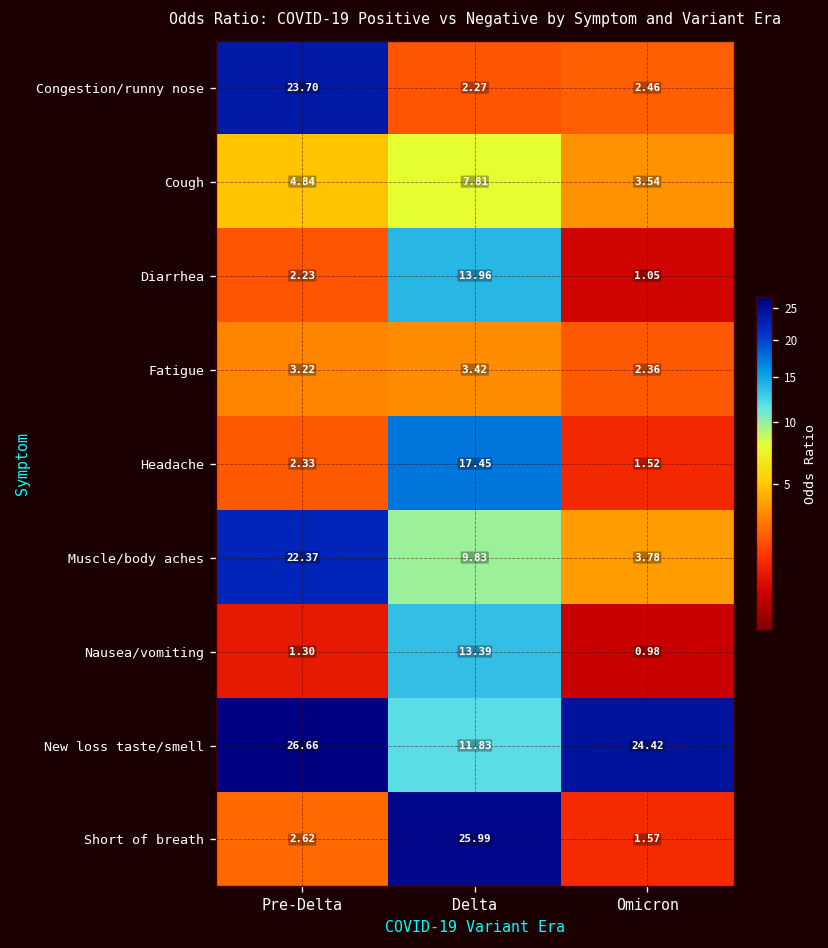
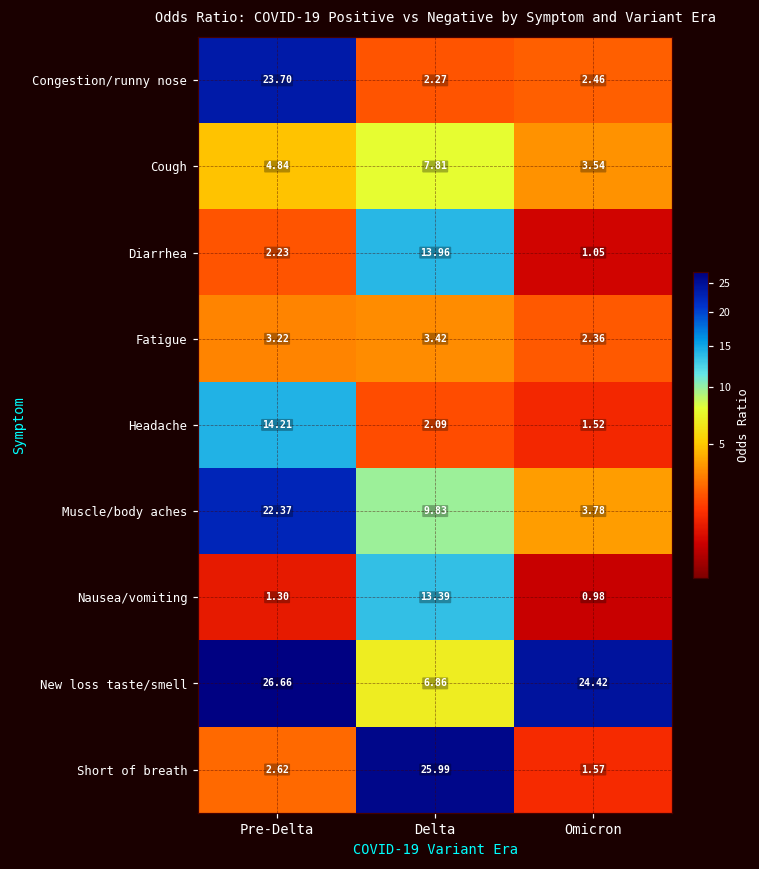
Headache, Pre-Delta: 2.33 -> 14.21
Headache, Delta: 17.45 -> 2.09
New loss taste/smell, Delta: 11.83 -> 6.86
